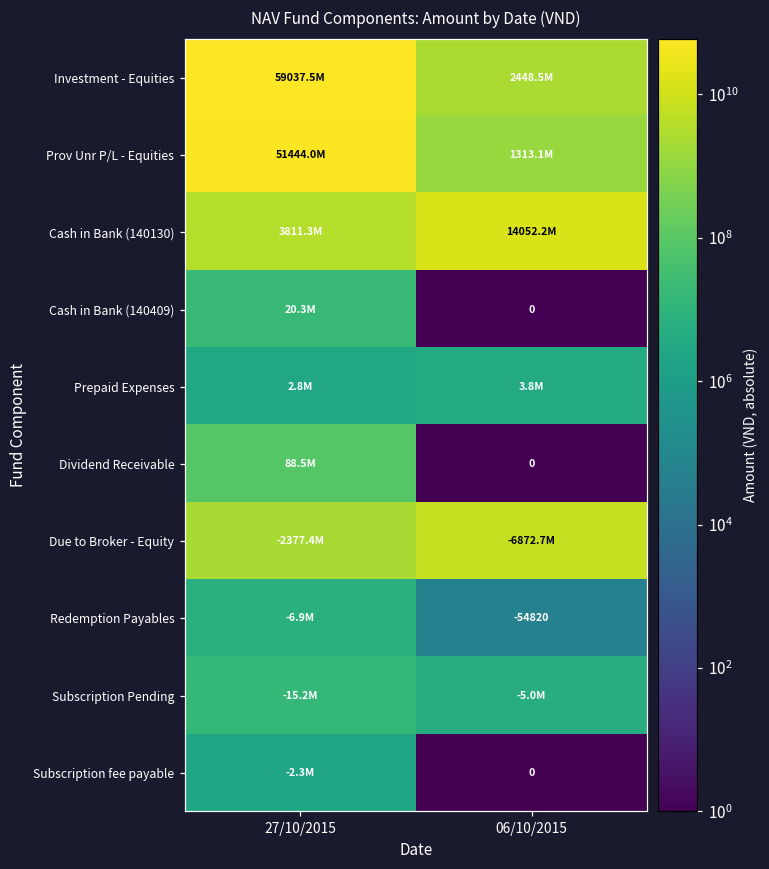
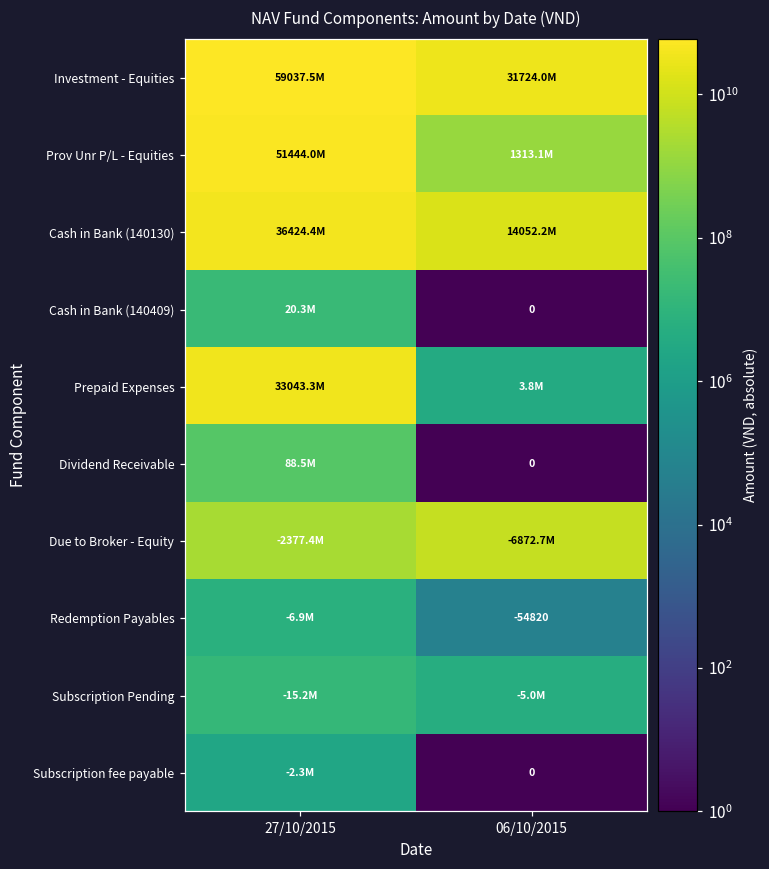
Investment - Equities, 06/10/2015: 2448.5M -> 31724.0M
Cash in Bank (140130), 27/10/2015: 3811.3M -> 36424.4M
Prepaid Expenses, 27/10/2015: 2.8M -> 33043.3M
